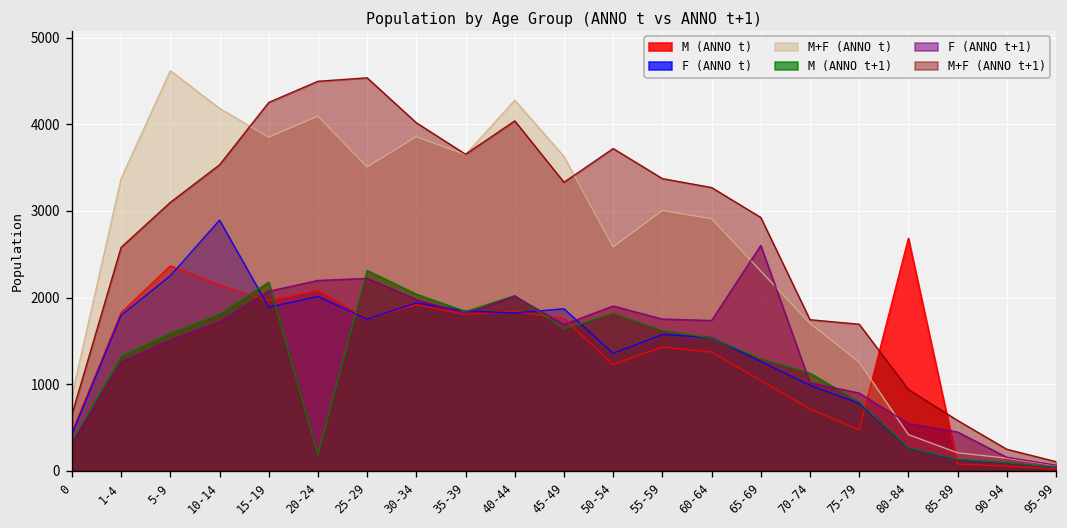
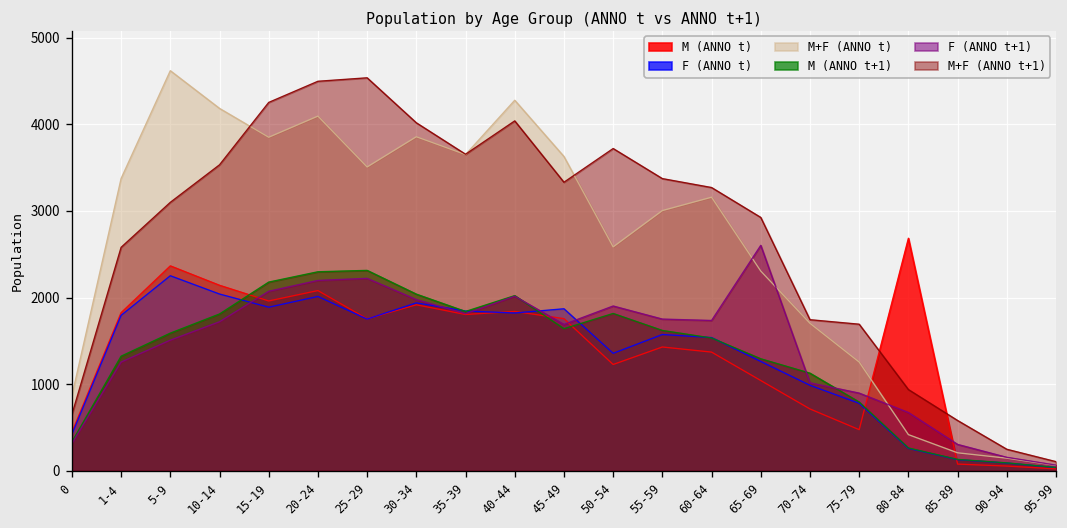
F (ANNO t), 10-14: 2900 -> 2000
M (ANNO t+1), 20-24: 200 -> 2300
M+F (ANNO t), 60-64: 2900 -> 3200
F (ANNO t+1), 80-84: 500 -> 700
F (ANNO t+1), 85-89: 400 -> 300
